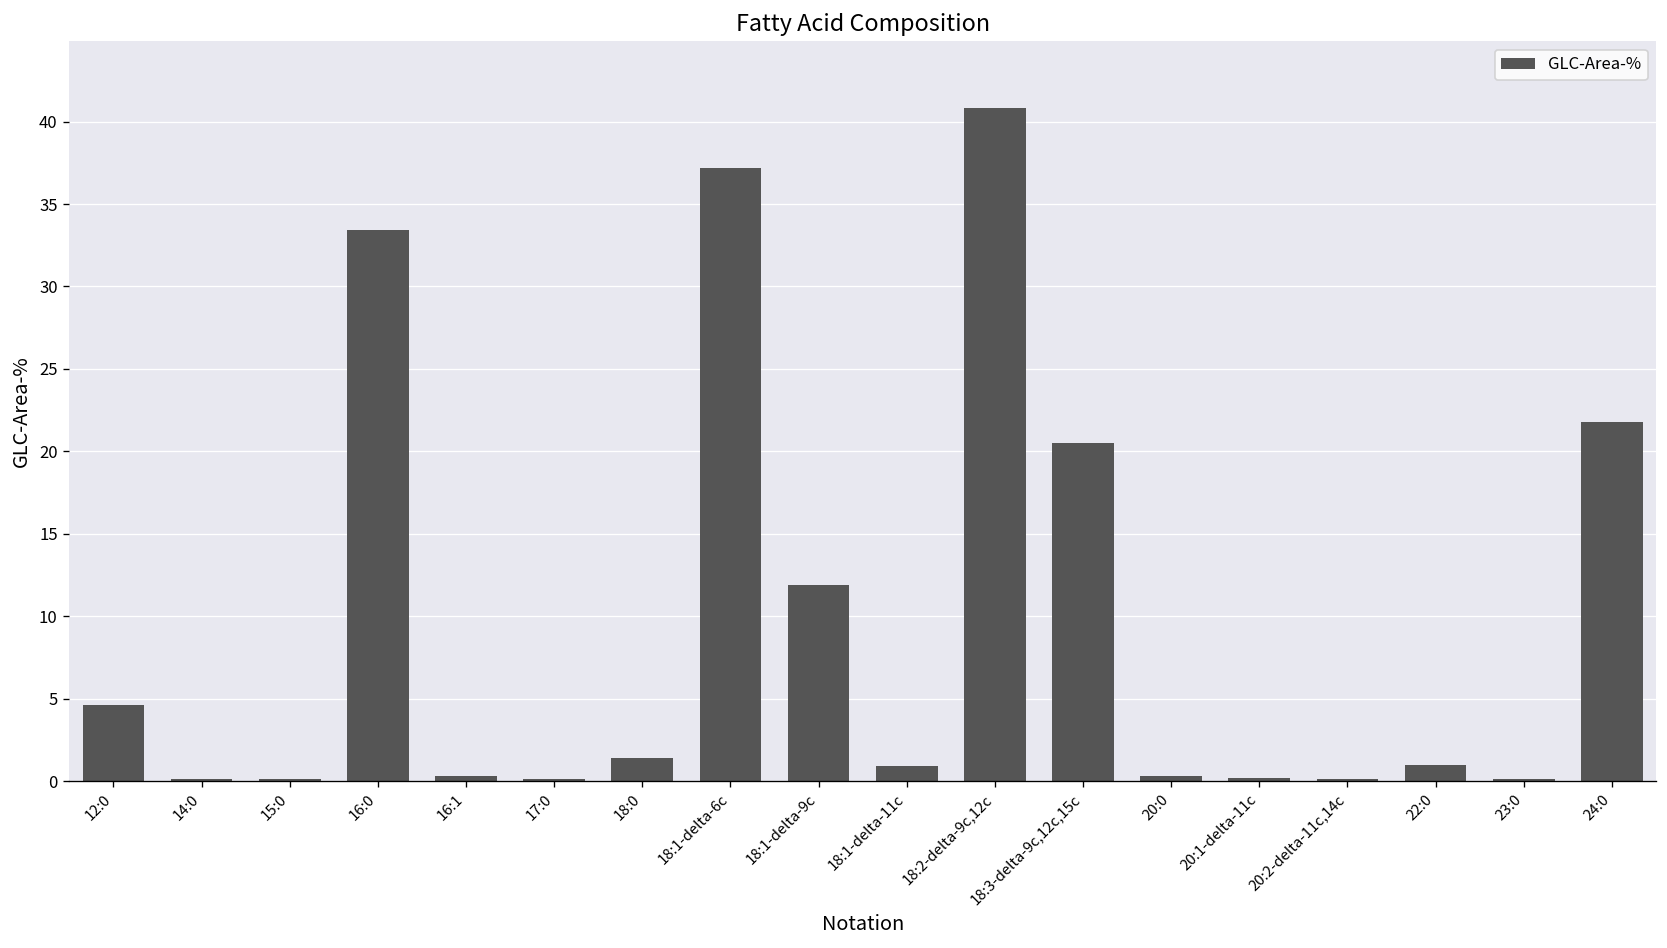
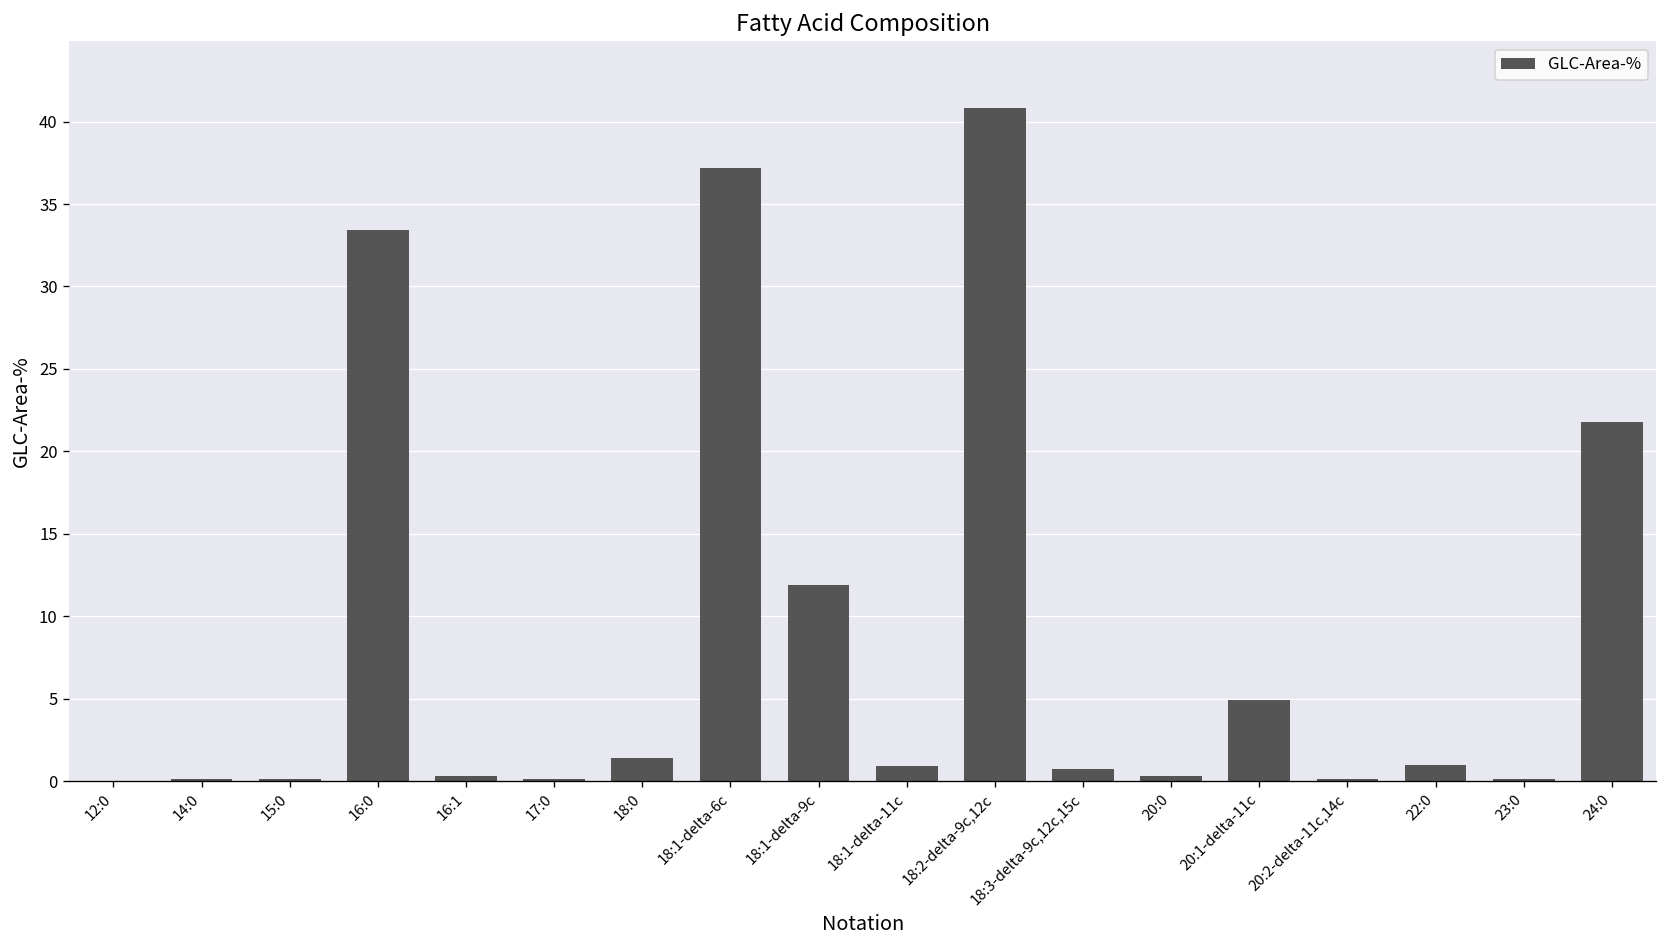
12:0: 4.6 -> 0.0
18:3-delta-9c,12c,15c: 20.5 -> 0.7
20:1-delta-11c: 0.2 -> 4.9
